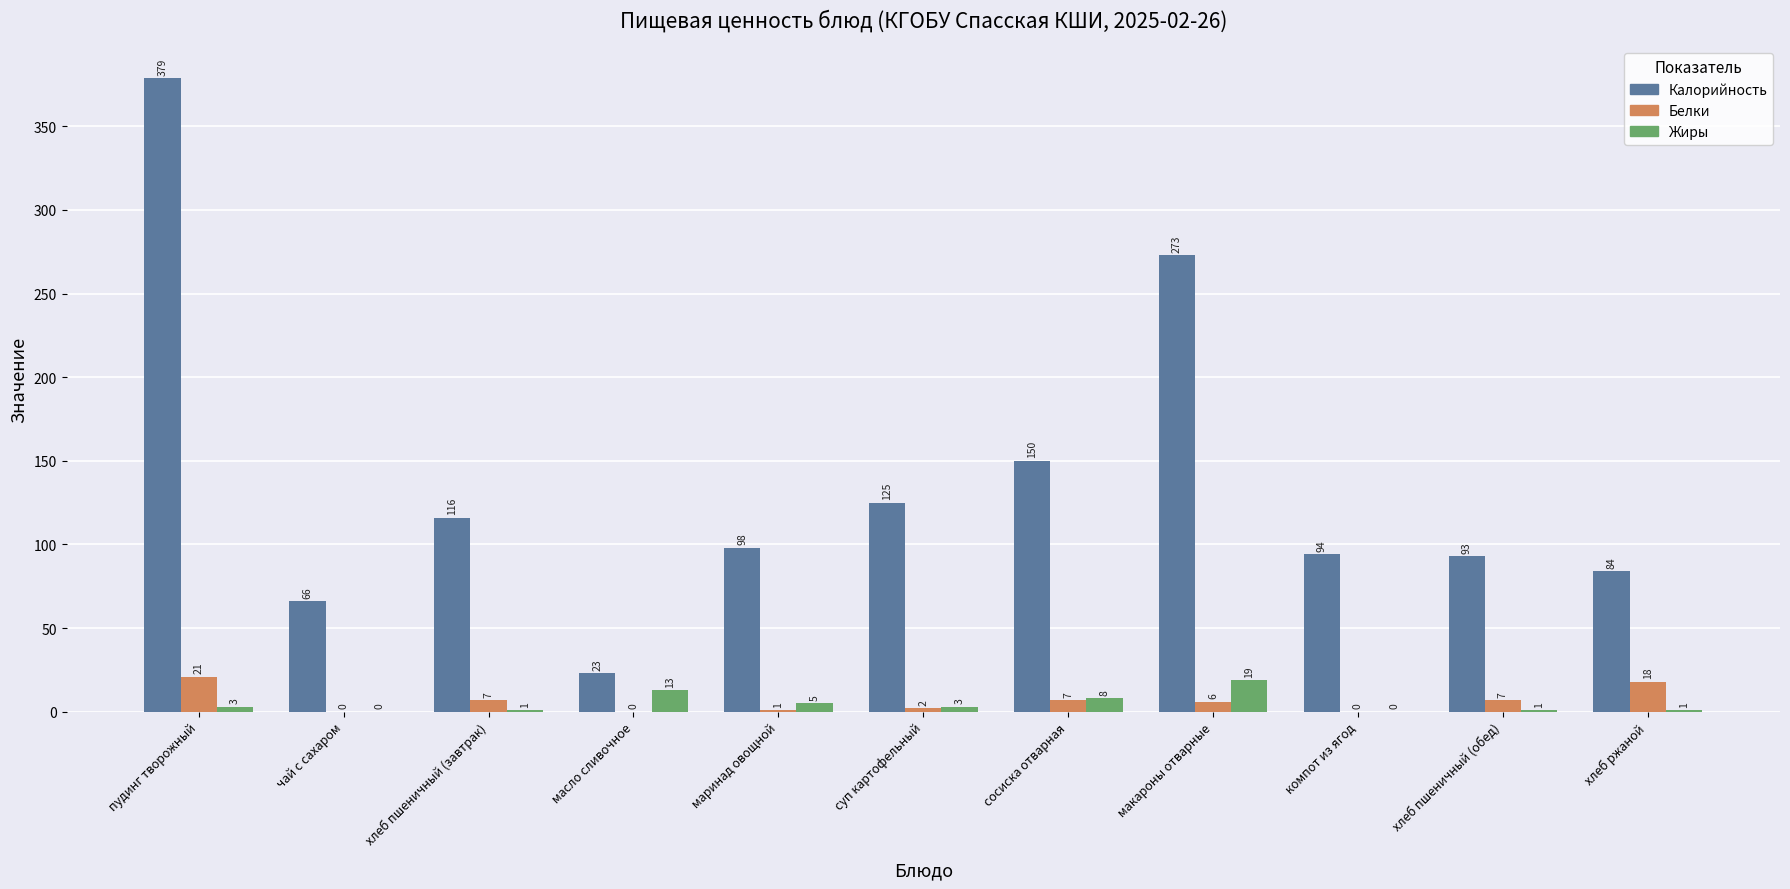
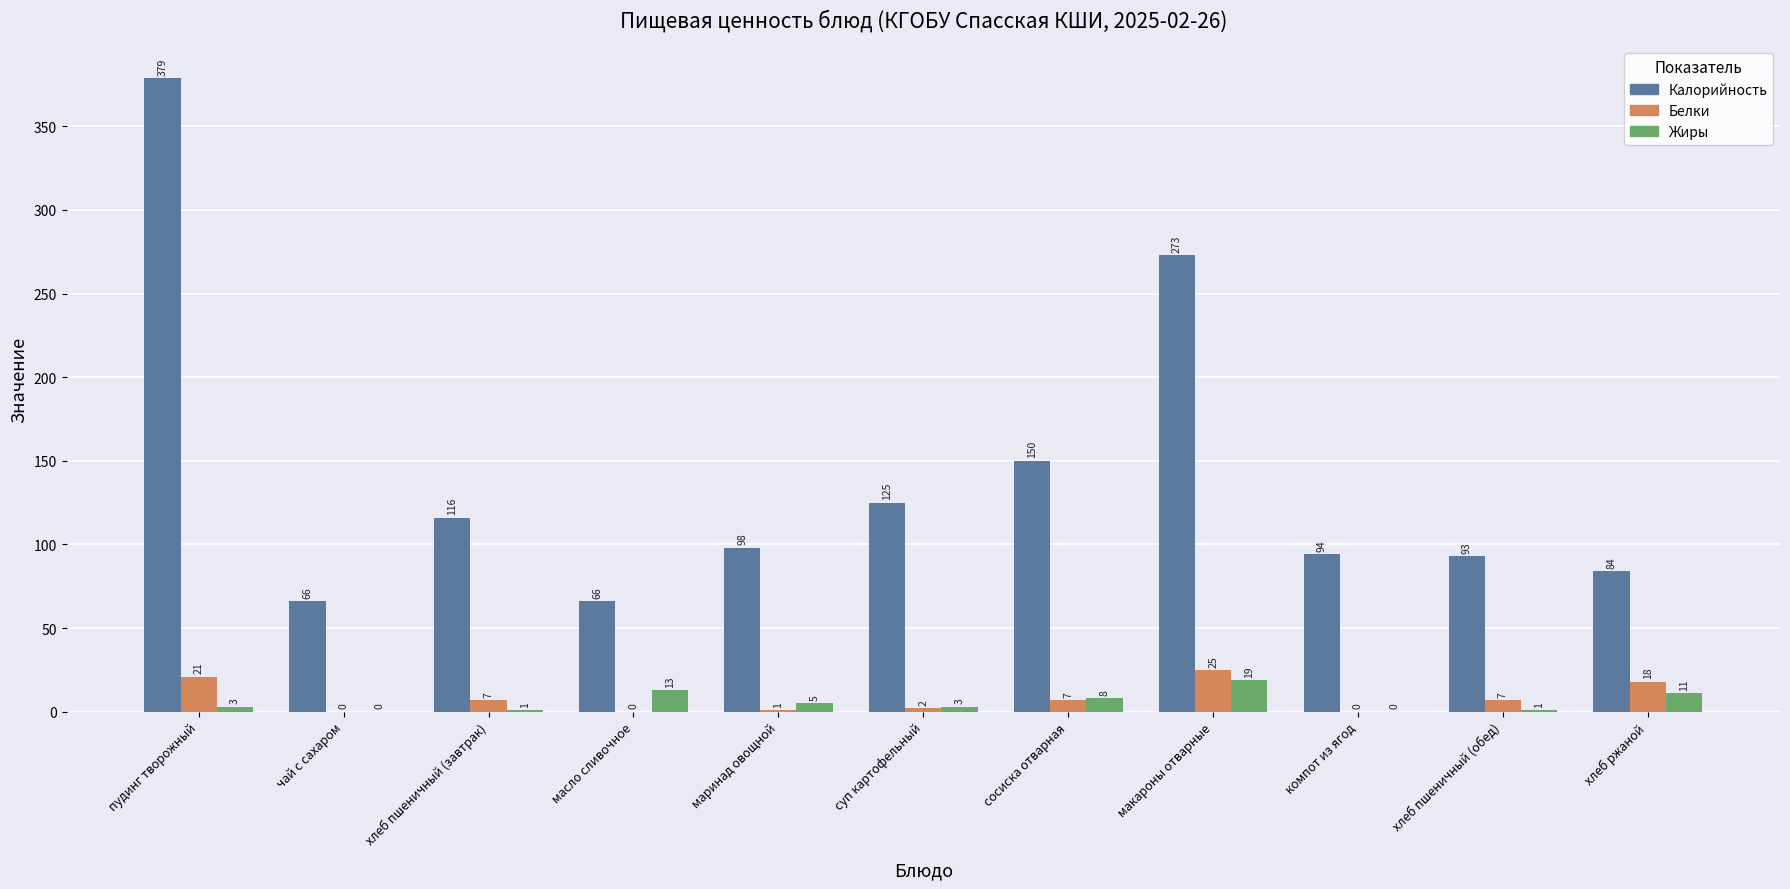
Калорийность, масло сливочное: 23 -> 66
Белки, макароны отварные: 6 -> 25
Жиры, хлеб ржаной: 1 -> 11
